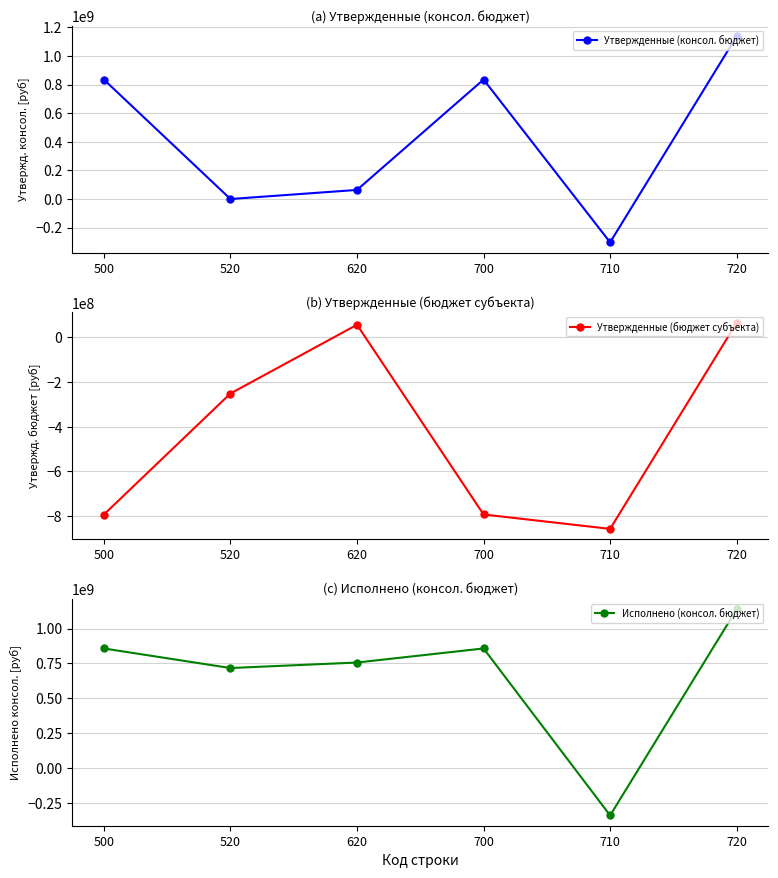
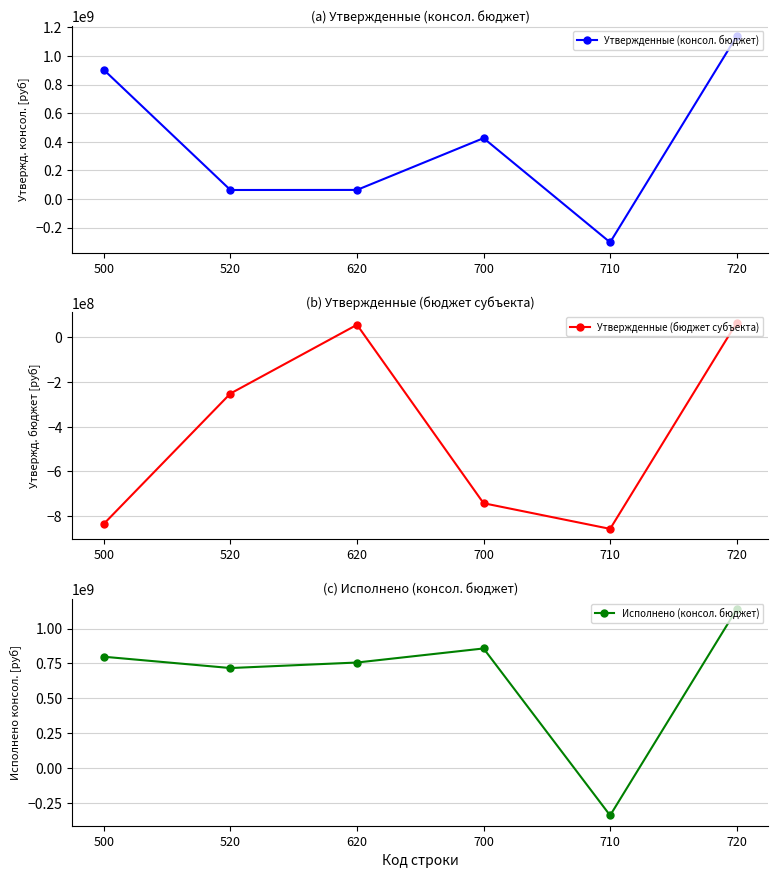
(a) Утвержденные (консол. бюджет), 500: 830000000 -> 900000000
(a) Утвержденные (консол. бюджет), 520: 0 -> 60000000
(a) Утвержденные (консол. бюджет), 700: 830000000 -> 430000000
(b) Утвержденные (бюджет субъекта), 500: -790000000 -> -830000000
(b) Утвержденные (бюджет субъекта), 700: -790000000 -> -740000000
(c) Исполнено (консол. бюджет), 500: 860000000 -> 800000000
